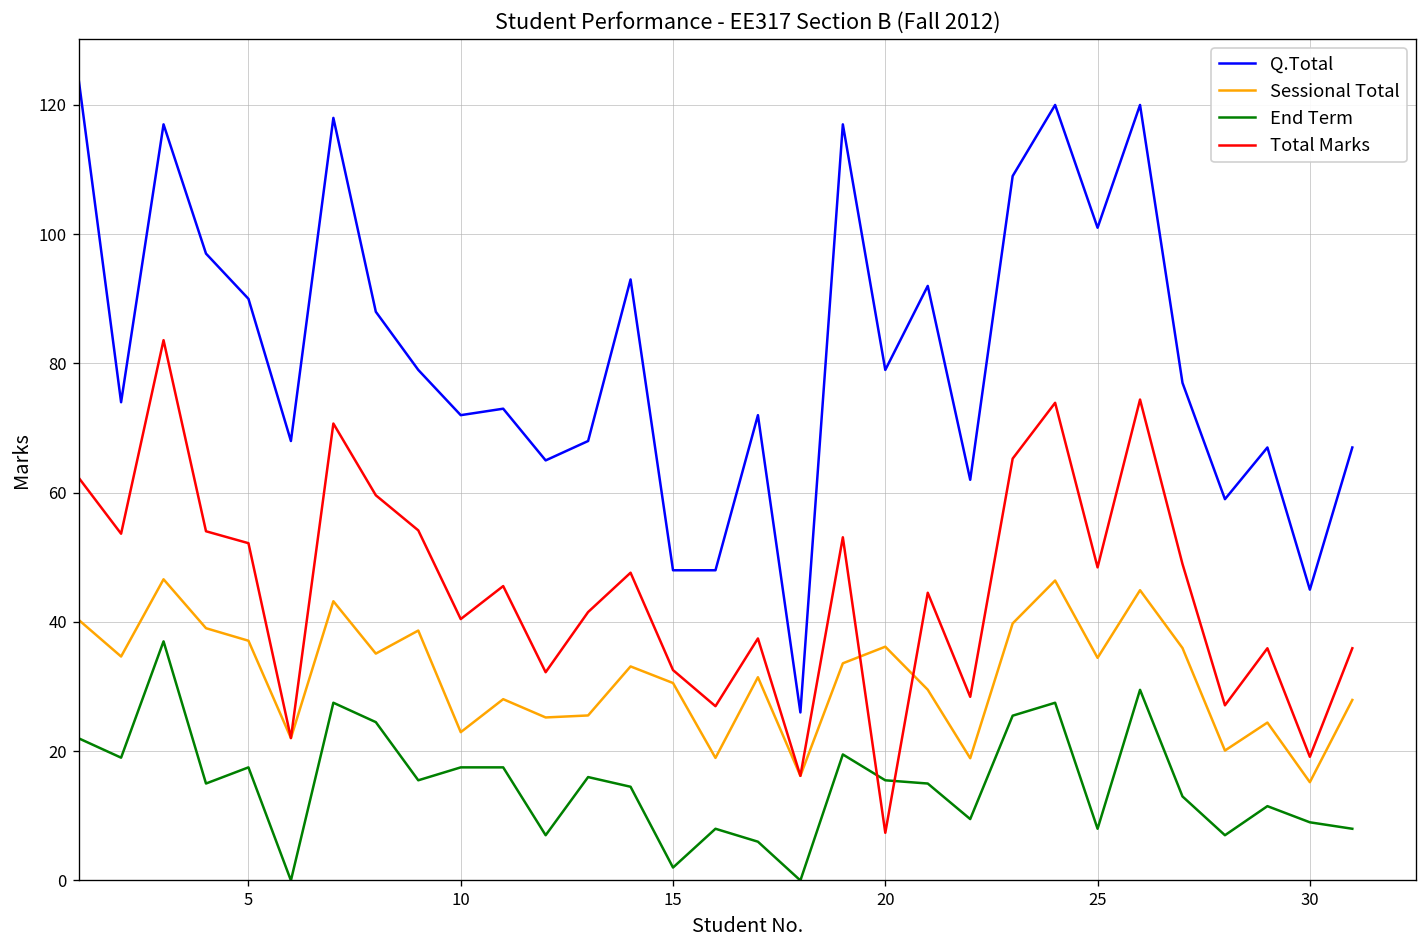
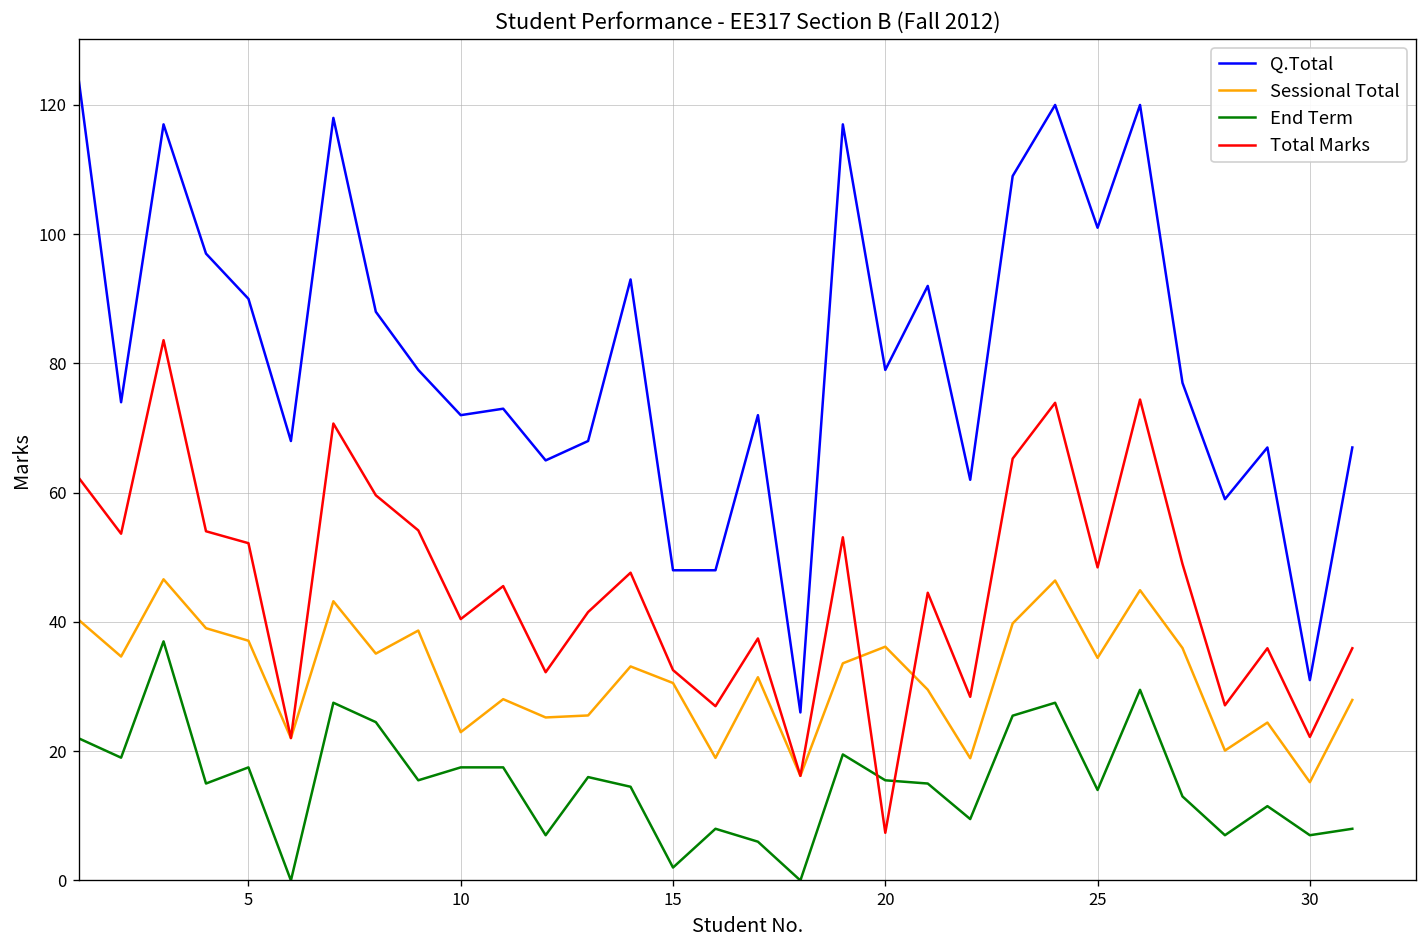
End Term, 25: 8 -> 14
Q.Total, 30: 45 -> 31
End Term, 30: 9 -> 7
Total Marks, 30: 19 -> 22
